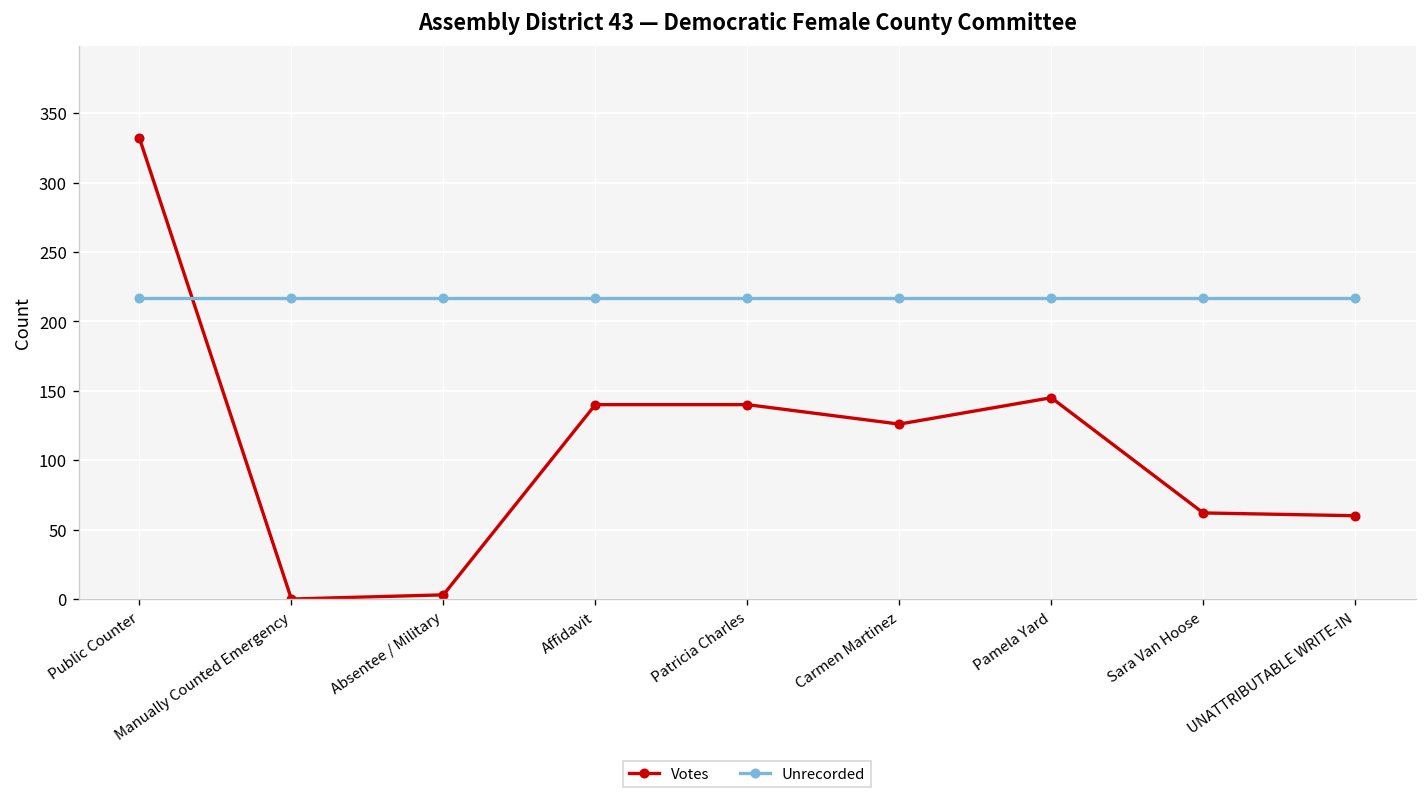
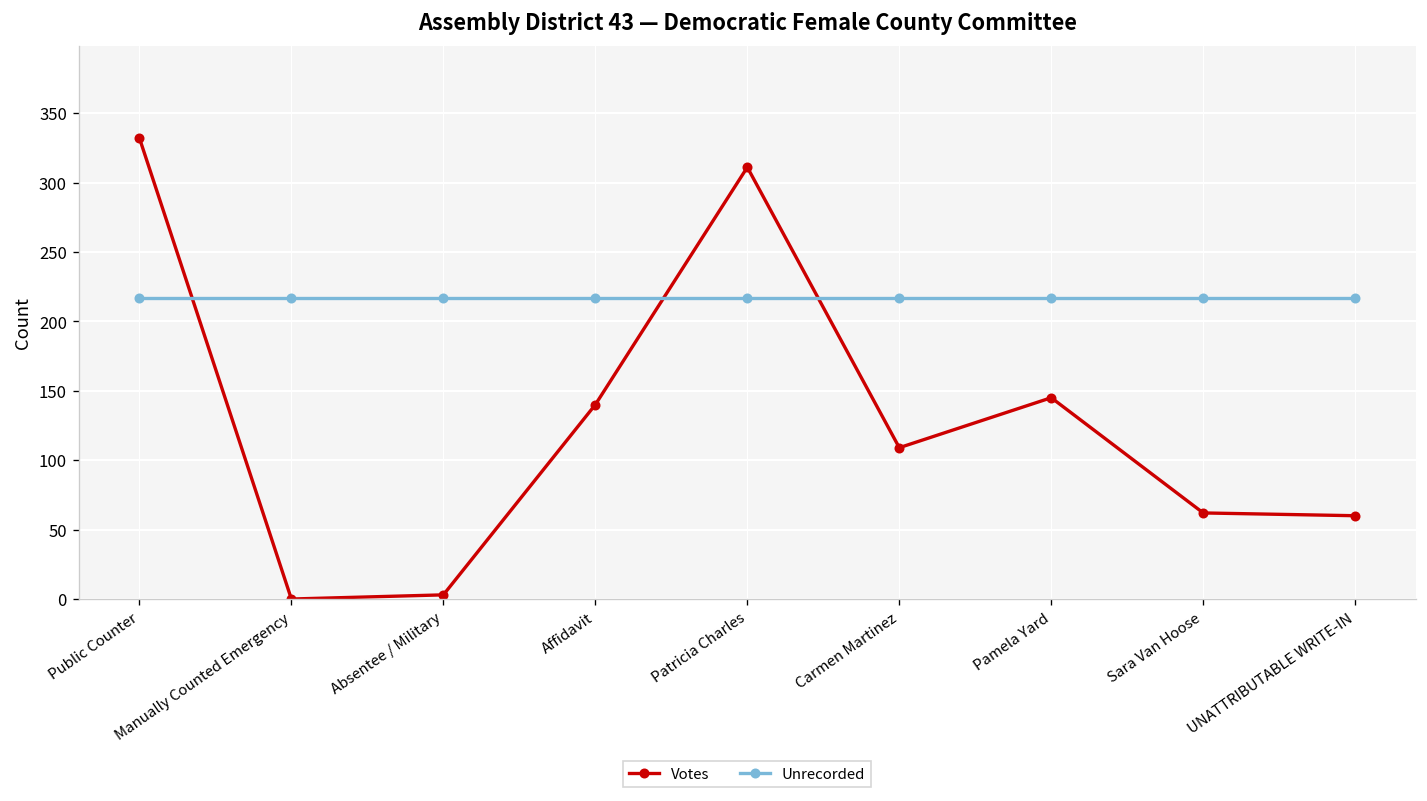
Votes, Patricia Charles: 140 -> 311
Votes, Carmen Martinez: 126 -> 109
